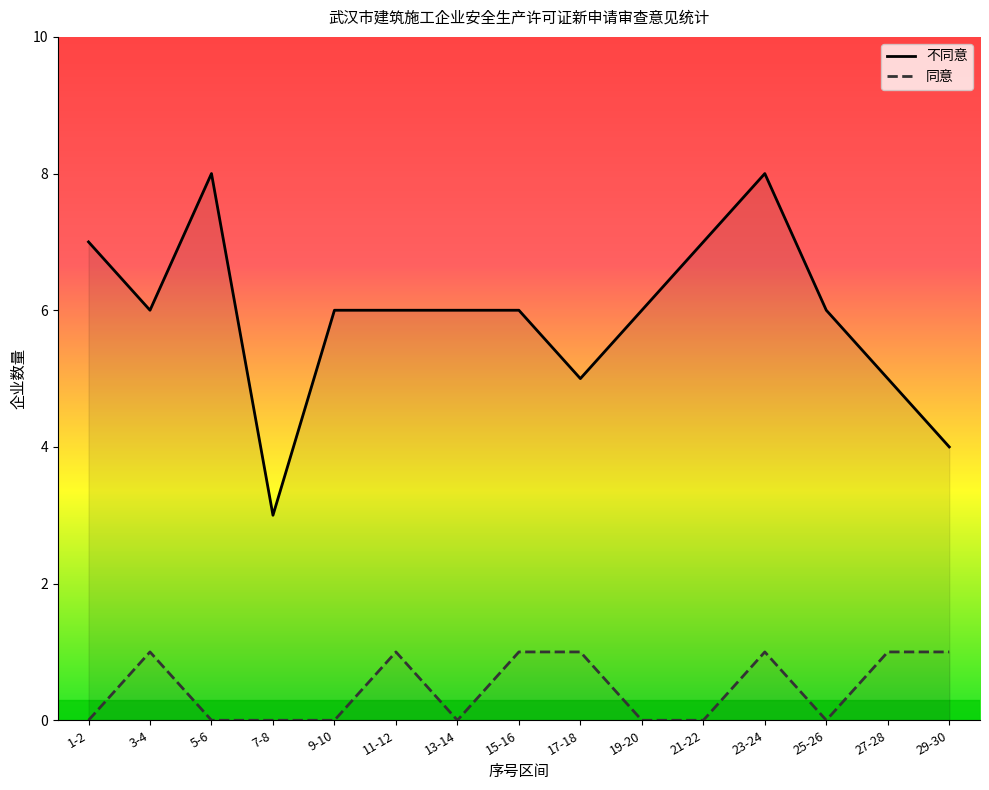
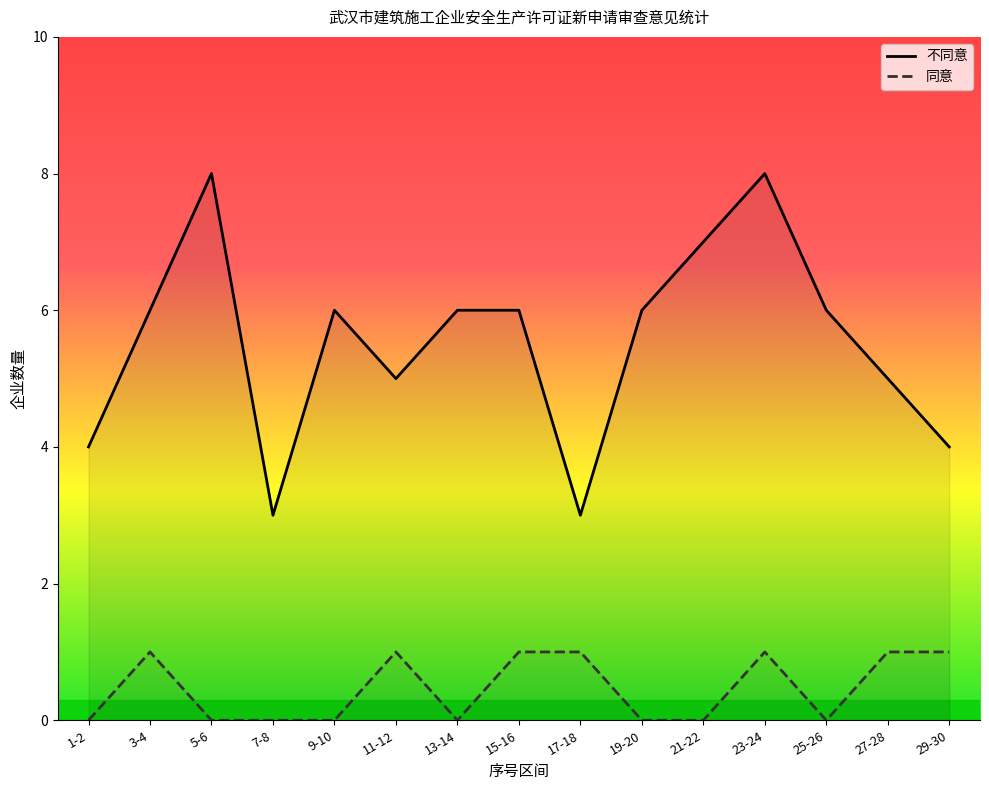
不同意, 1-2: 7 -> 4
不同意, 11-12: 6 -> 5
不同意, 17-18: 5 -> 3
